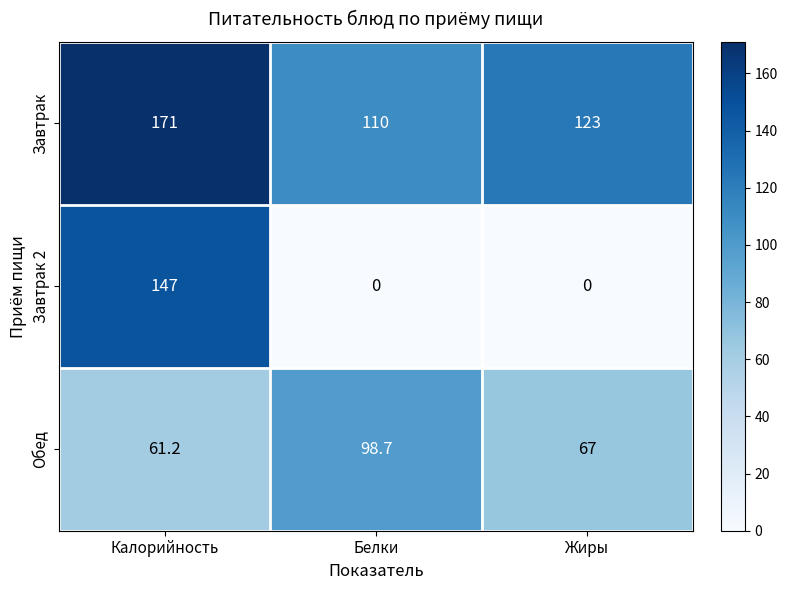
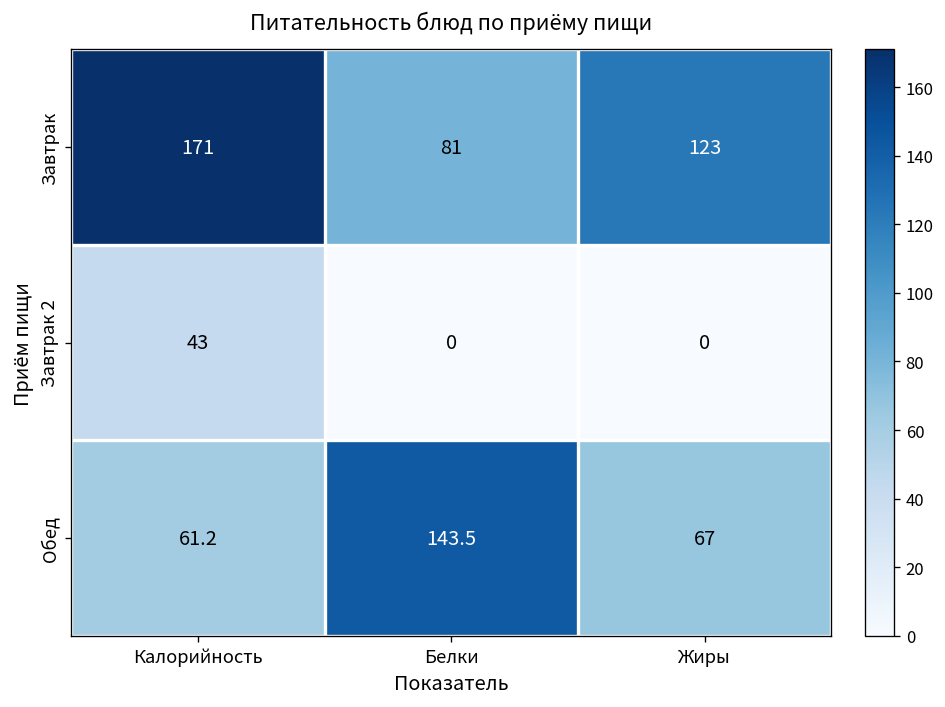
Завтрак, Белки: 110 -> 81
Завтрак 2, Калорийность: 147 -> 43
Обед, Белки: 98.7 -> 143.5
